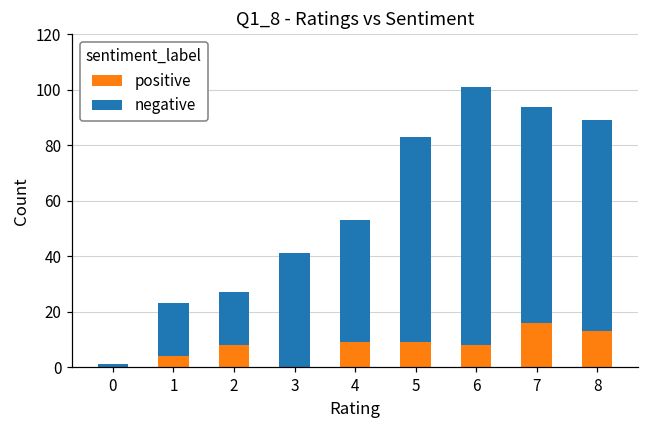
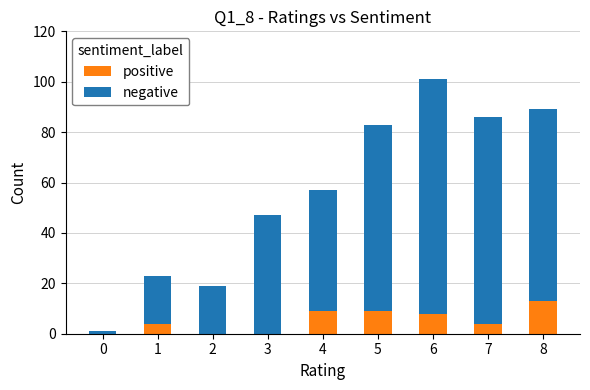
positive, 2: 8 -> 0
negative, 3: 41 -> 47
negative, 4: 44 -> 48
positive, 7: 16 -> 4
negative, 7: 78 -> 82
